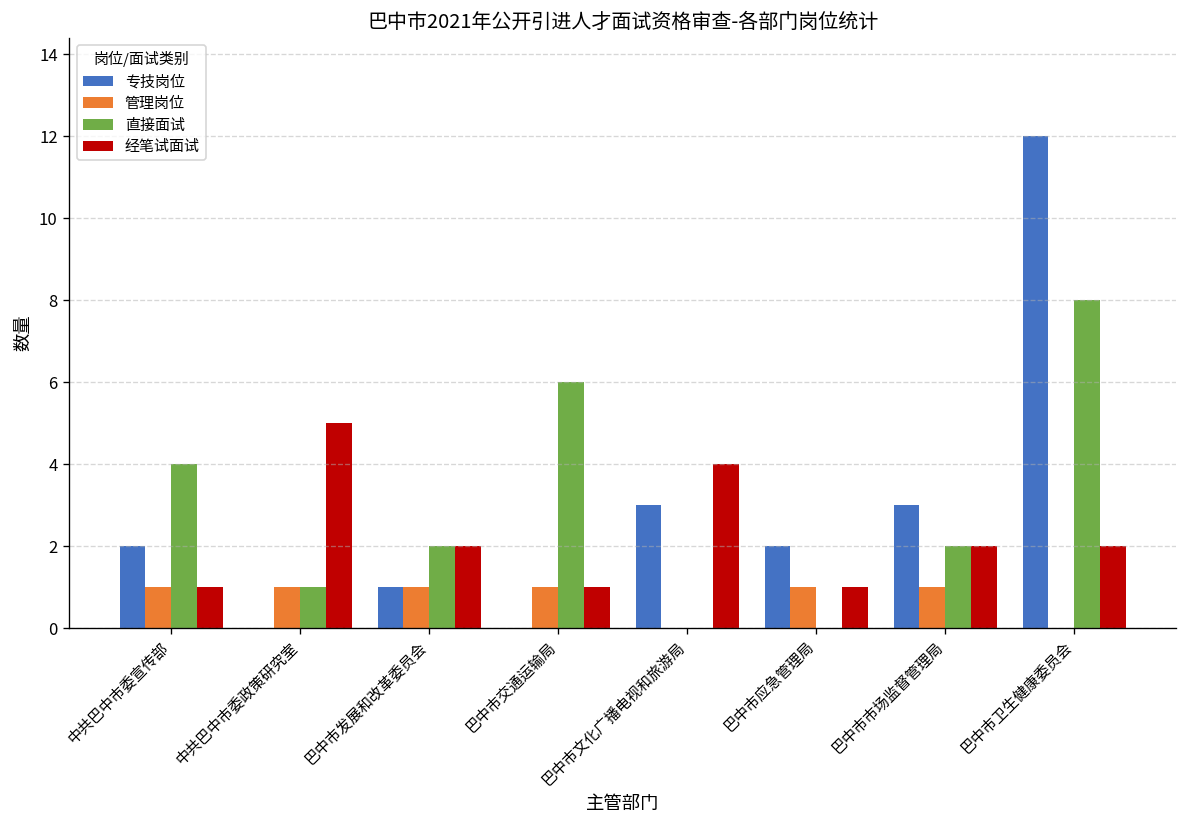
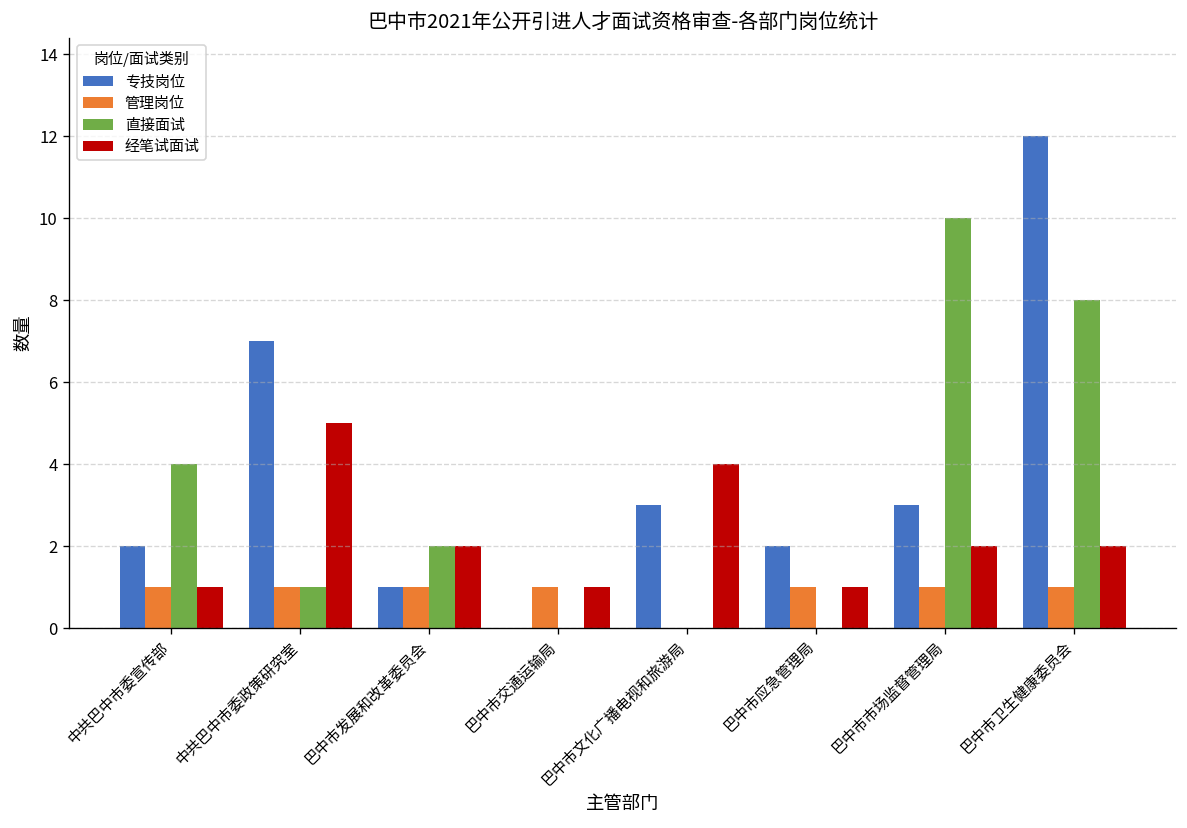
专技岗位, 中共巴中市委政策研究室: 0 -> 7
直接面试, 巴中市交通运输局: 6 -> 0
直接面试, 巴中市市场监督管理局: 2 -> 10
管理岗位, 巴中市卫生健康委员会: 0 -> 1
